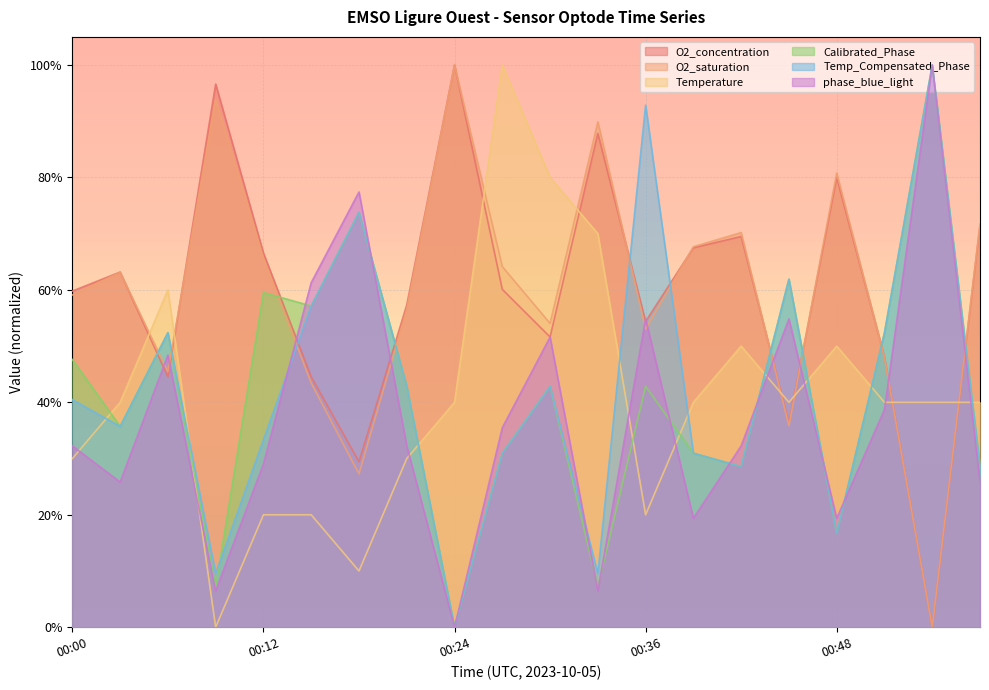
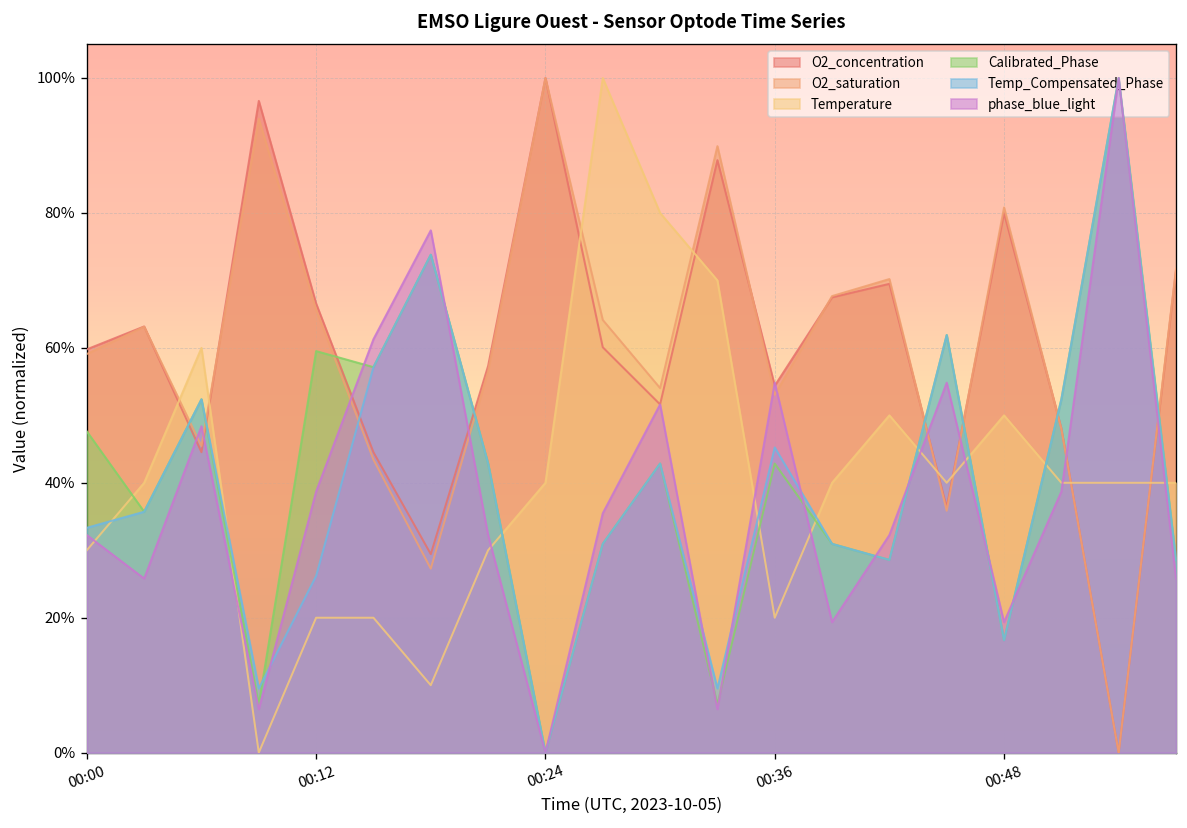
Temp_Compensated_Phase, 00:00: 40% -> 33%
Temp_Compensated_Phase, 00:12: 33% -> 26%
phase_blue_light, 00:12: 29% -> 39%
Temp_Compensated_Phase, 00:36: 93% -> 45%
